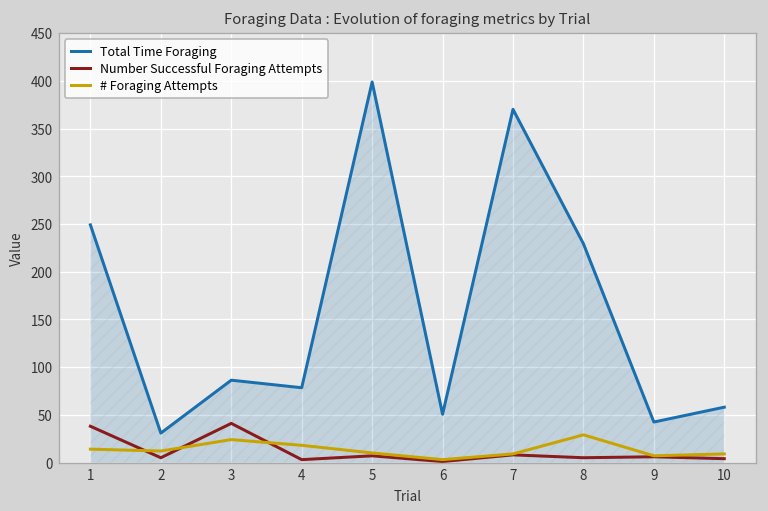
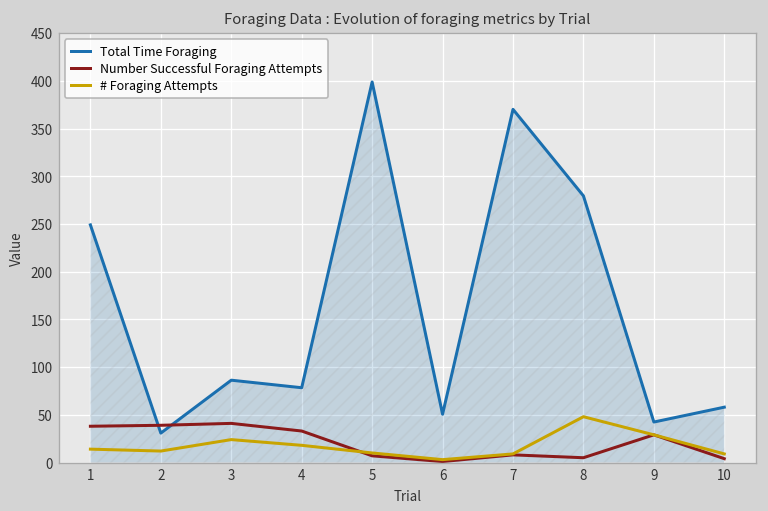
Number Successful Foraging Attempts, 2: 10 -> 40
Number Successful Foraging Attempts, 4: 0 -> 30
Total Time Foraging, 8: 230 -> 280
# Foraging Attempts, 8: 30 -> 50
Number Successful Foraging Attempts, 9: 10 -> 30
# Foraging Attempts, 9: 10 -> 30
